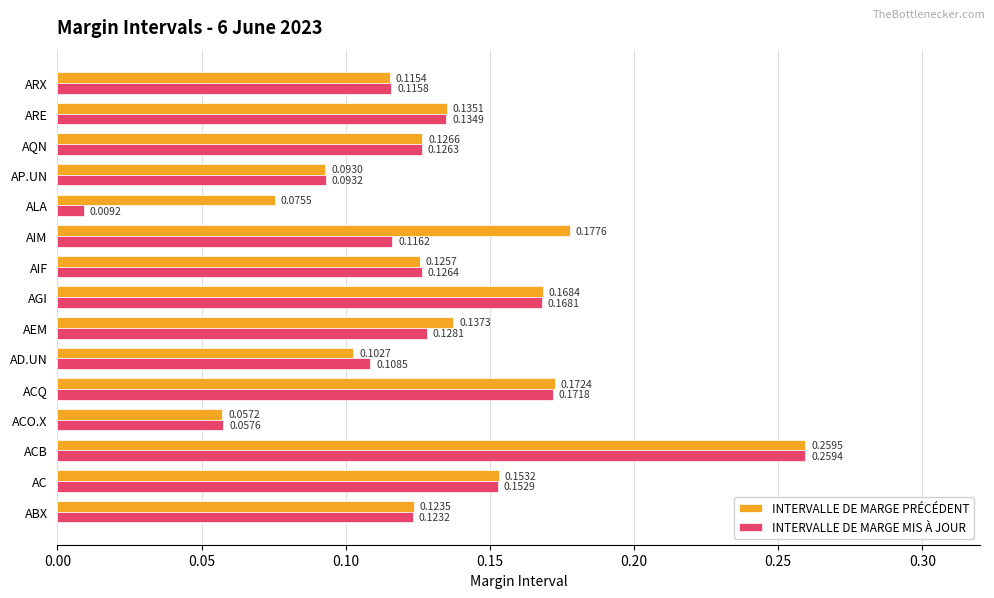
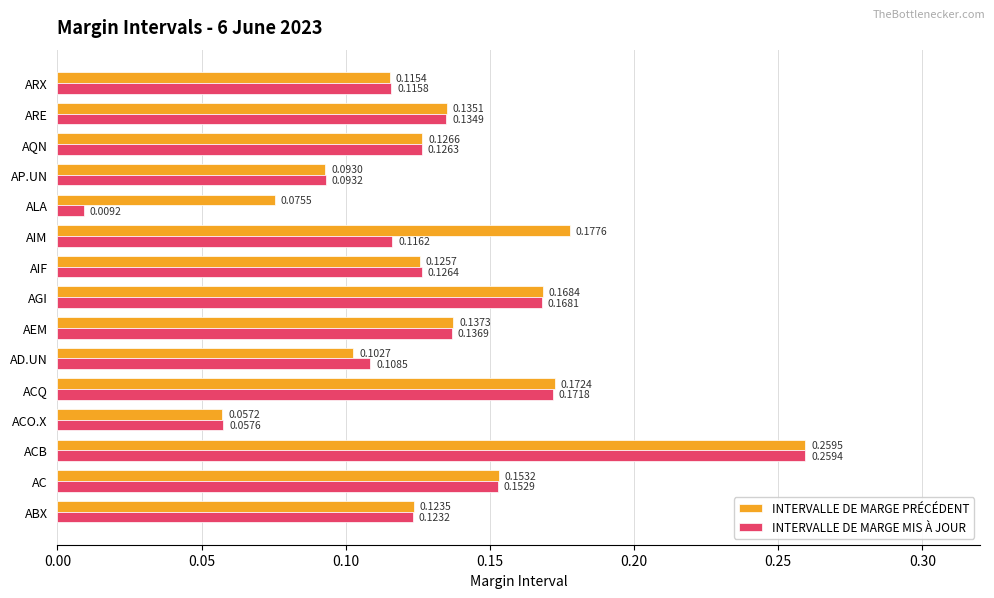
INTERVALLE DE MARGE MIS À JOUR, AEM: 0.1281 -> 0.1369
